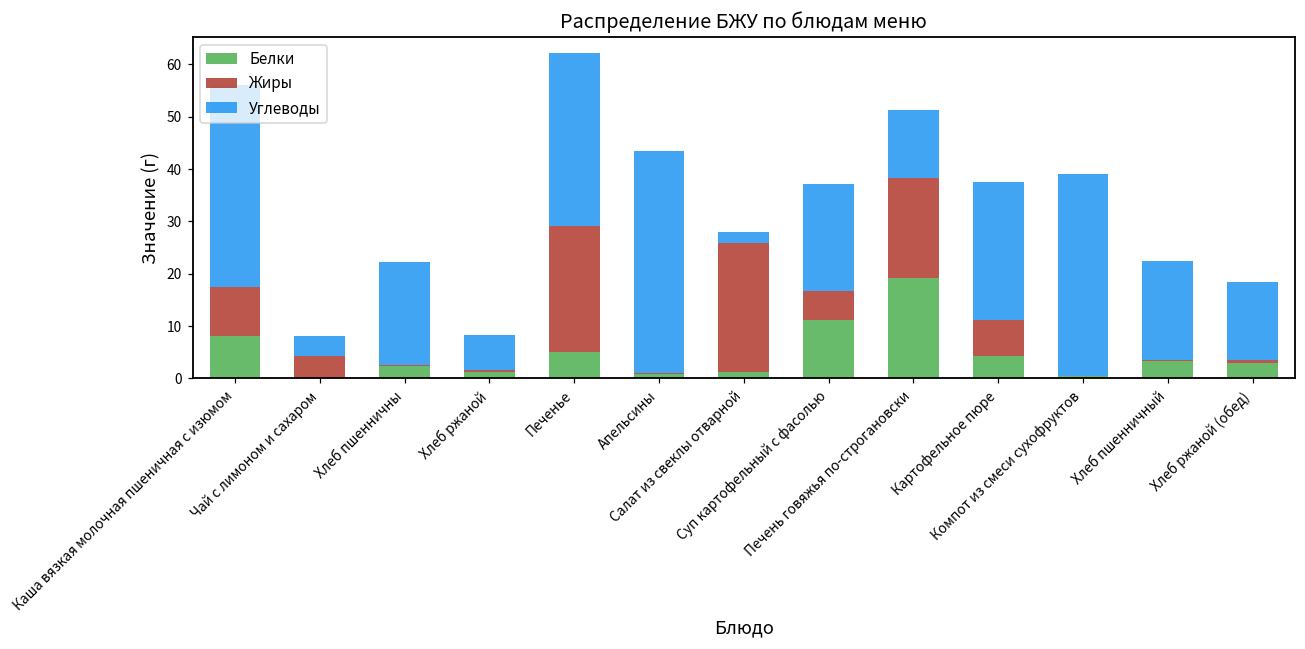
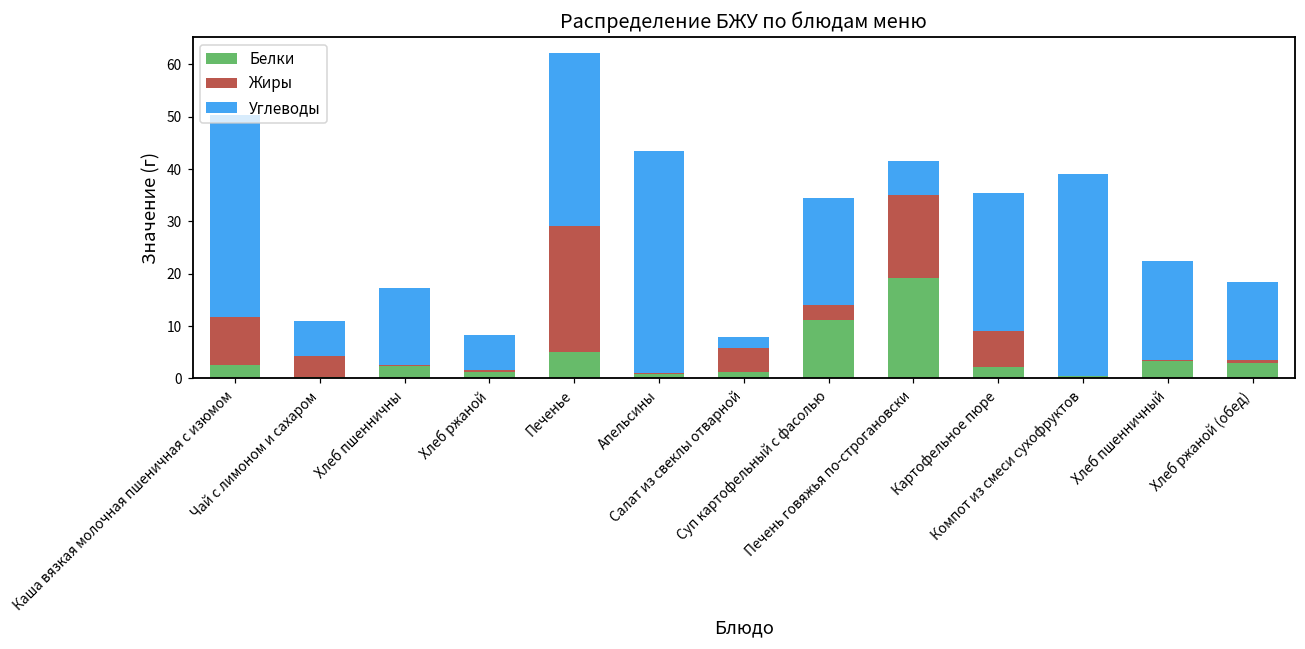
Белки, Каша вязкая молочная пшеничная с изюмом: 8 -> 3
Углеводы, Чай с лимоном и сахаром: 4 -> 7
Углеводы, Хлеб пшенничны: 20 -> 15
Жиры, Салат из свеклы отварной: 25 -> 5
Жиры, Суп картофельный с фасолью: 6 -> 3
Жиры, Печень говяжья по-строгановски: 19 -> 16
Углеводы, Печень говяжья по-строгановски: 13 -> 7
Белки, Картофельное пюре: 4 -> 2
